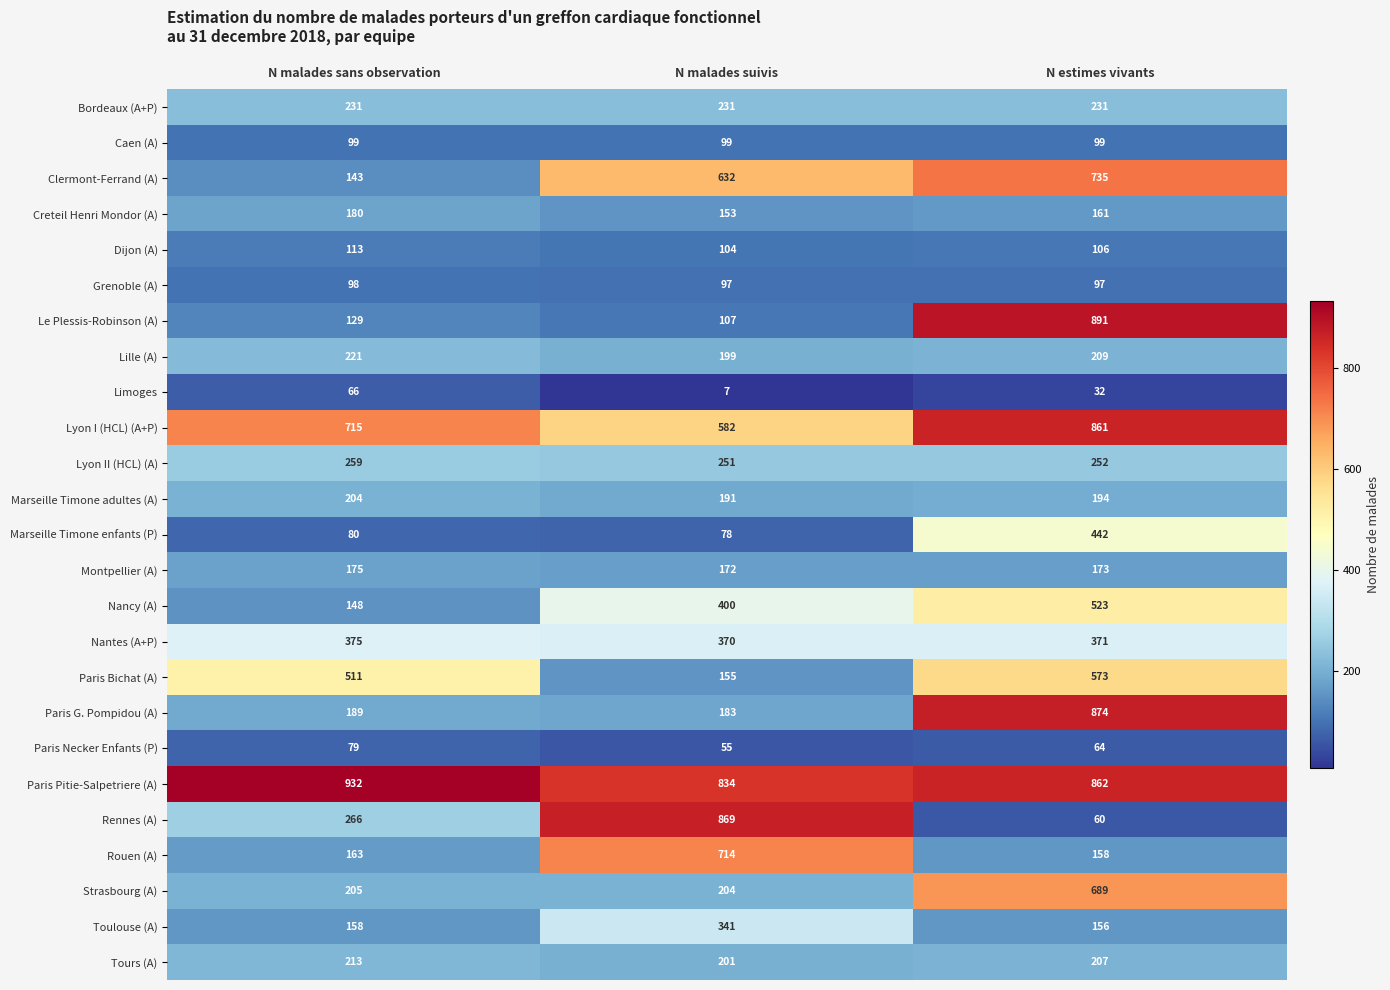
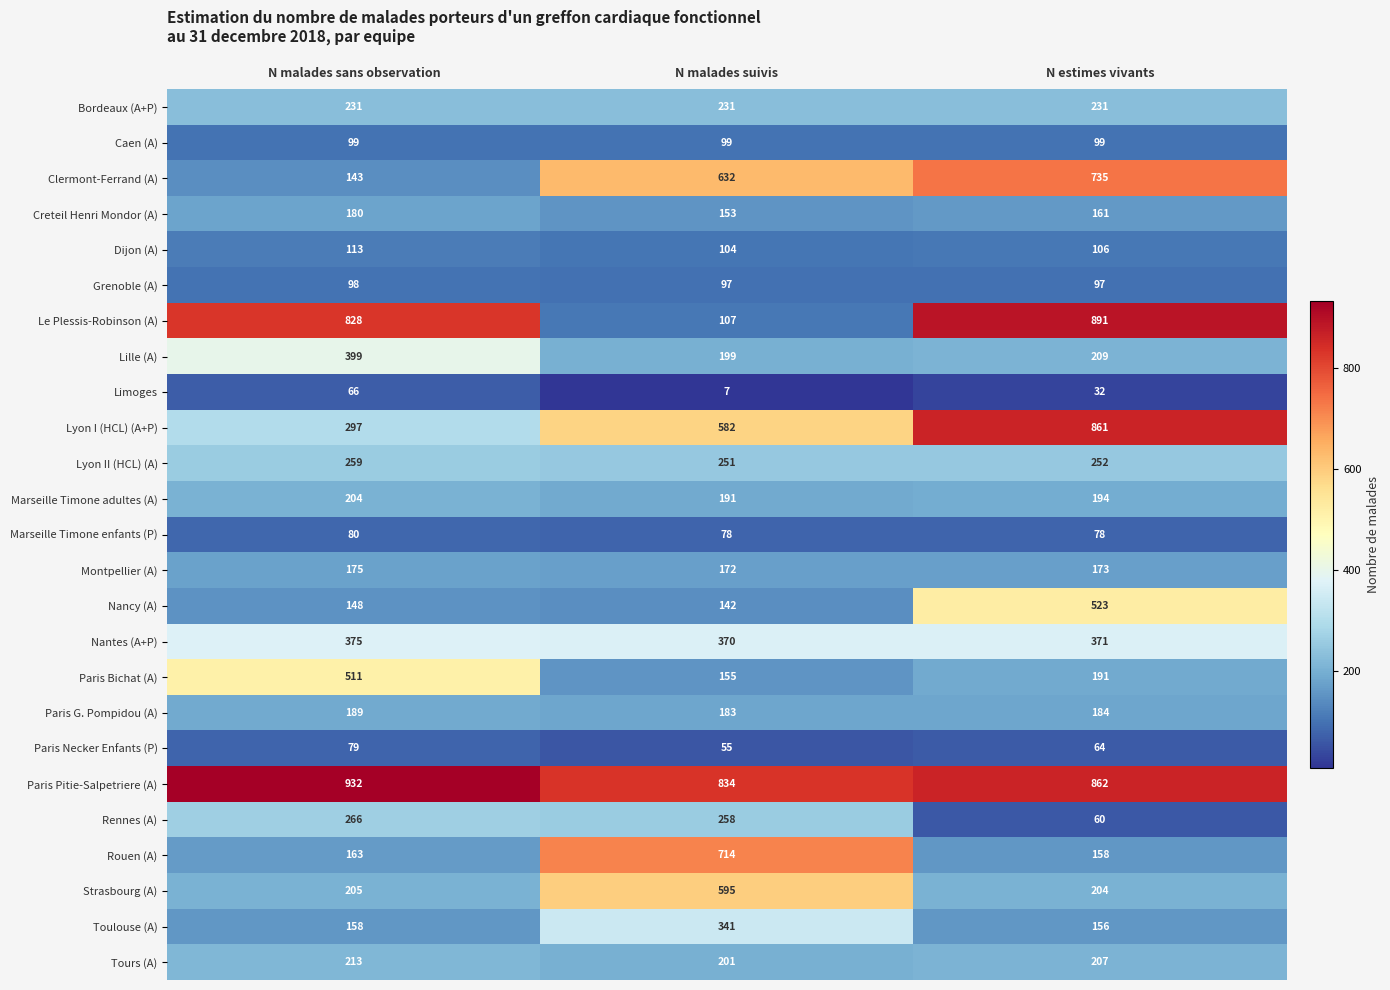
Le Plessis-Robinson (A), N malades sans observation: 129 -> 828
Lille (A), N malades sans observation: 221 -> 399
Lyon I (HCL) (A+P), N malades sans observation: 715 -> 297
Marseille Timone enfants (P), N estimes vivants: 442 -> 78
Nancy (A), N malades suivis: 400 -> 142
Paris Bichat (A), N estimes vivants: 573 -> 191
Paris G. Pompidou (A), N estimes vivants: 874 -> 184
Rennes (A), N malades suivis: 869 -> 258
Strasbourg (A), N malades suivis: 204 -> 595
Strasbourg (A), N estimes vivants: 689 -> 204
